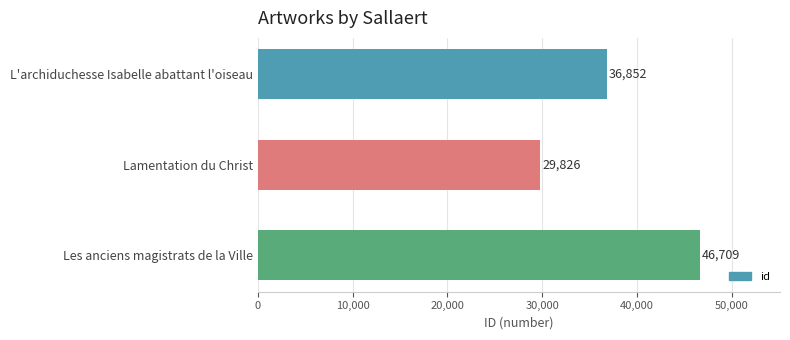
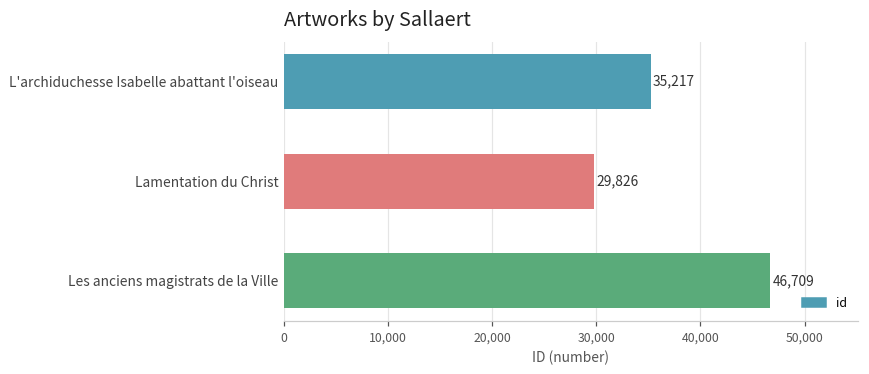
L'archiduchesse Isabelle abattant l'oiseau: 36,852 -> 35,217
